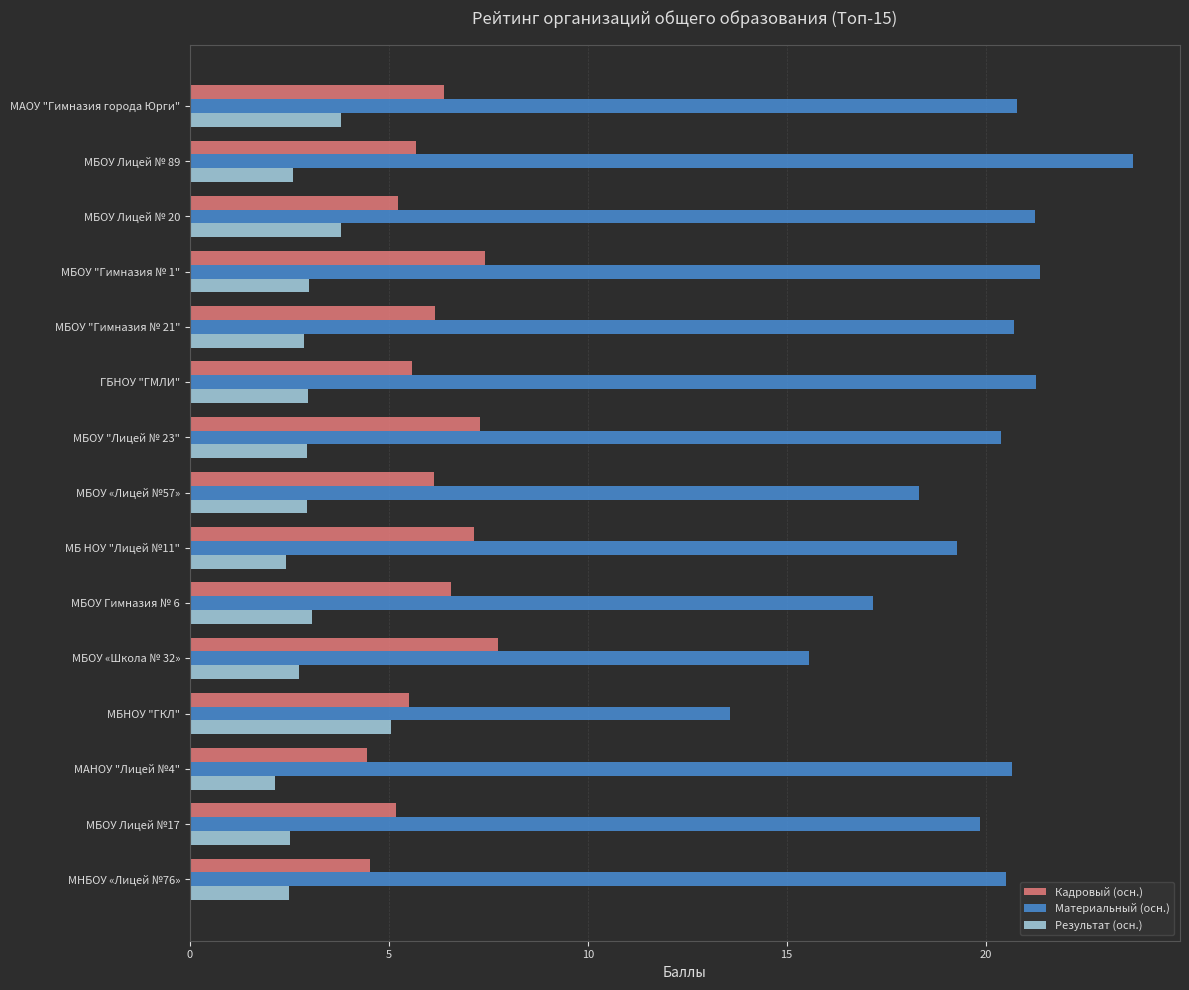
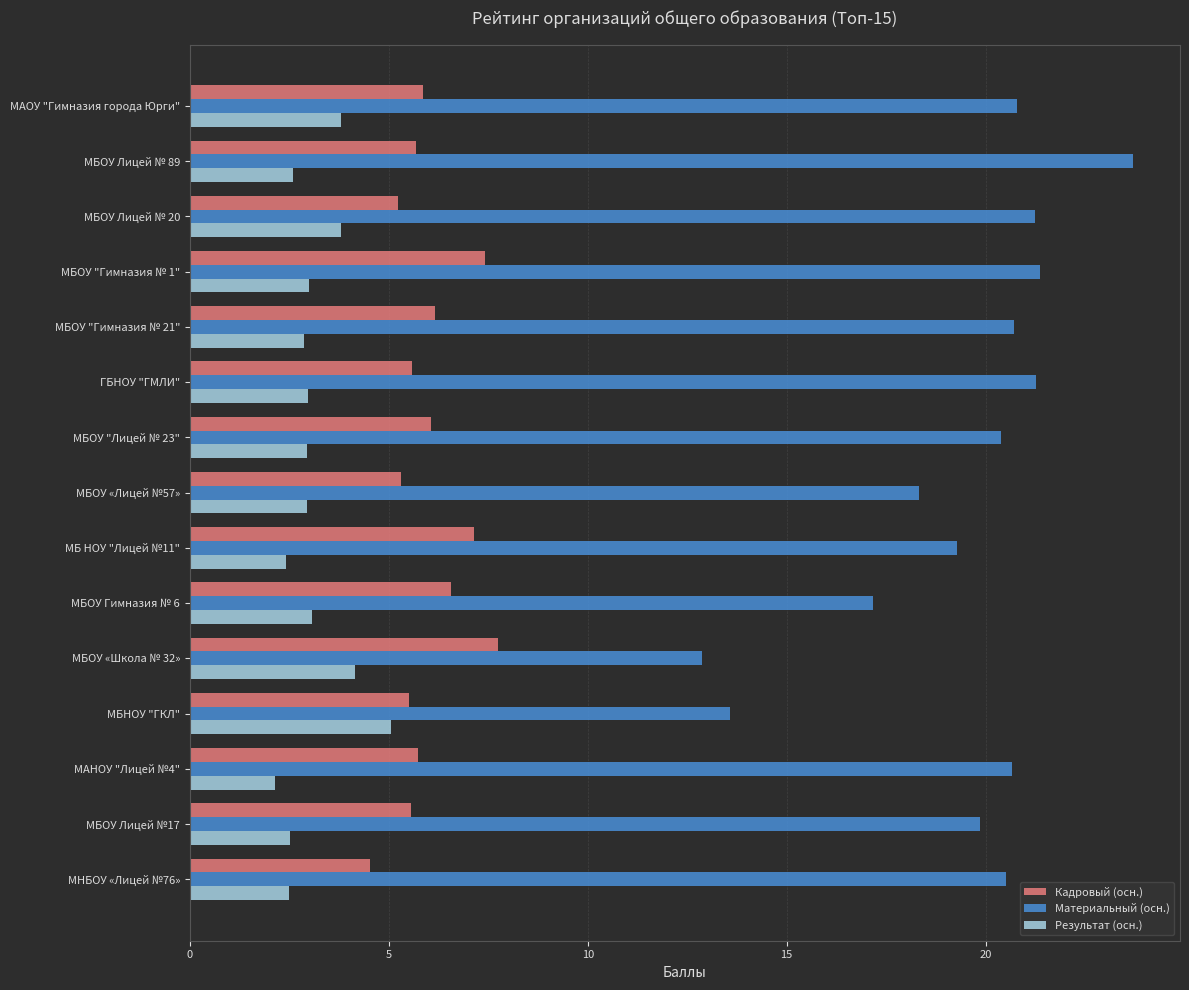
Кадровый (осн.), МАОУ "Гимназия города Юрги": 6.4 -> 5.9
Кадровый (осн.), МБОУ "Лицей № 23": 7.3 -> 6.1
Кадровый (осн.), МБОУ «Лицей №57»: 6.1 -> 5.3
Материальный (осн.), МБОУ «Школа № 32»: 15.6 -> 12.9
Результат (осн.), МБОУ «Школа № 32»: 2.7 -> 4.1
Кадровый (осн.), МАНОУ "Лицей №4": 4.5 -> 5.7
Кадровый (осн.), МБОУ Лицей №17: 5.2 -> 5.6
